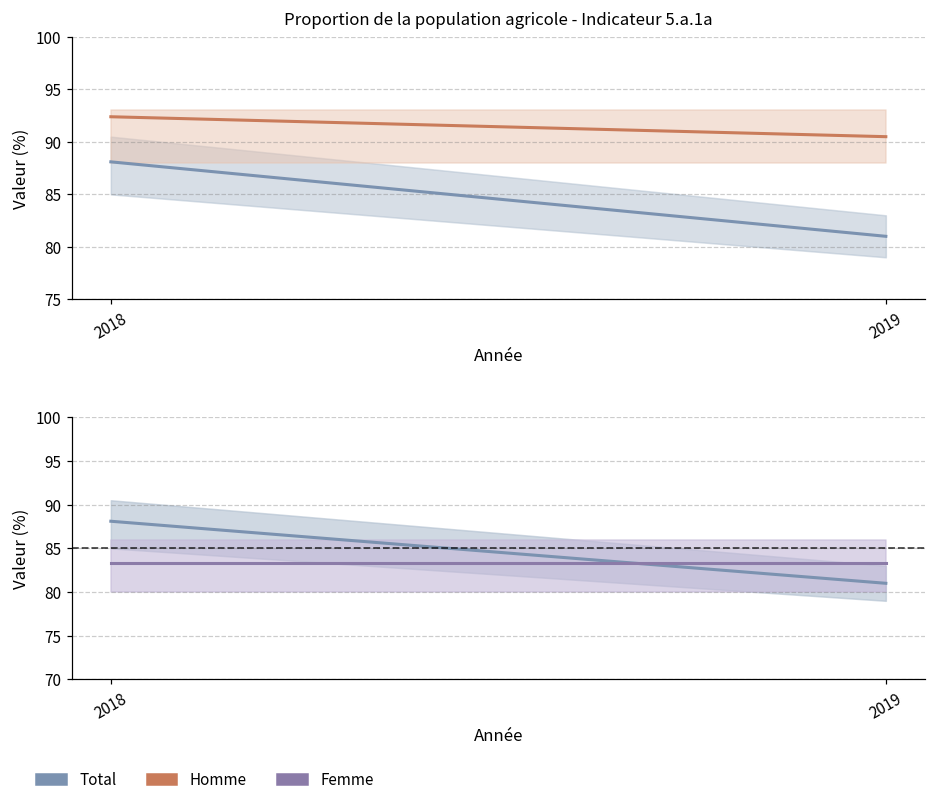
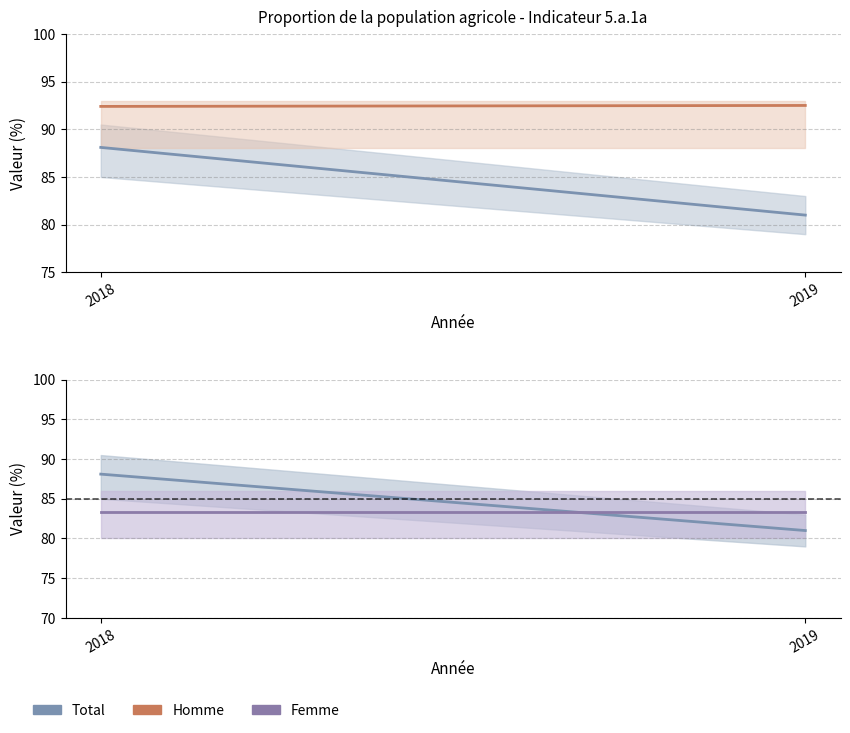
Proportion de la population agricole - Indicateur 5.a.1a, Homme, 2019: 91 -> 93
